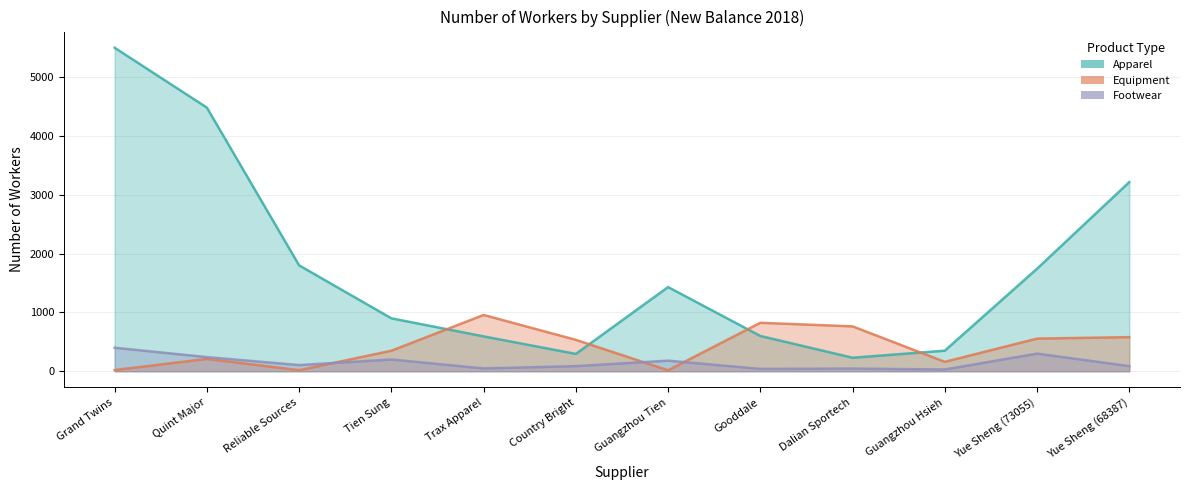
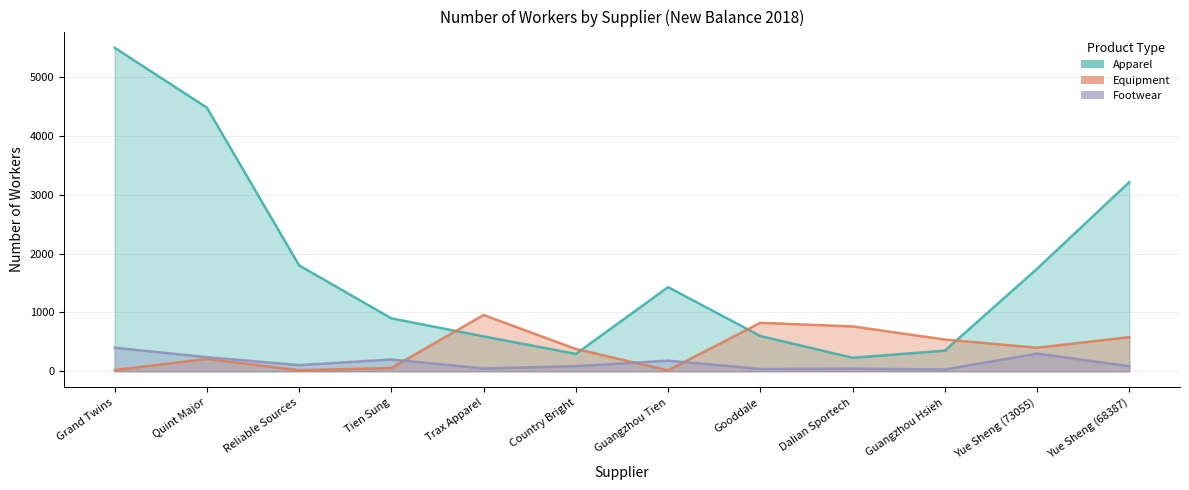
Equipment, Tien Sung: 300 -> 100
Equipment, Country Bright: 500 -> 400
Equipment, Guangzhou Hsieh: 200 -> 500
Equipment, Yue Sheng (73055): 600 -> 400
